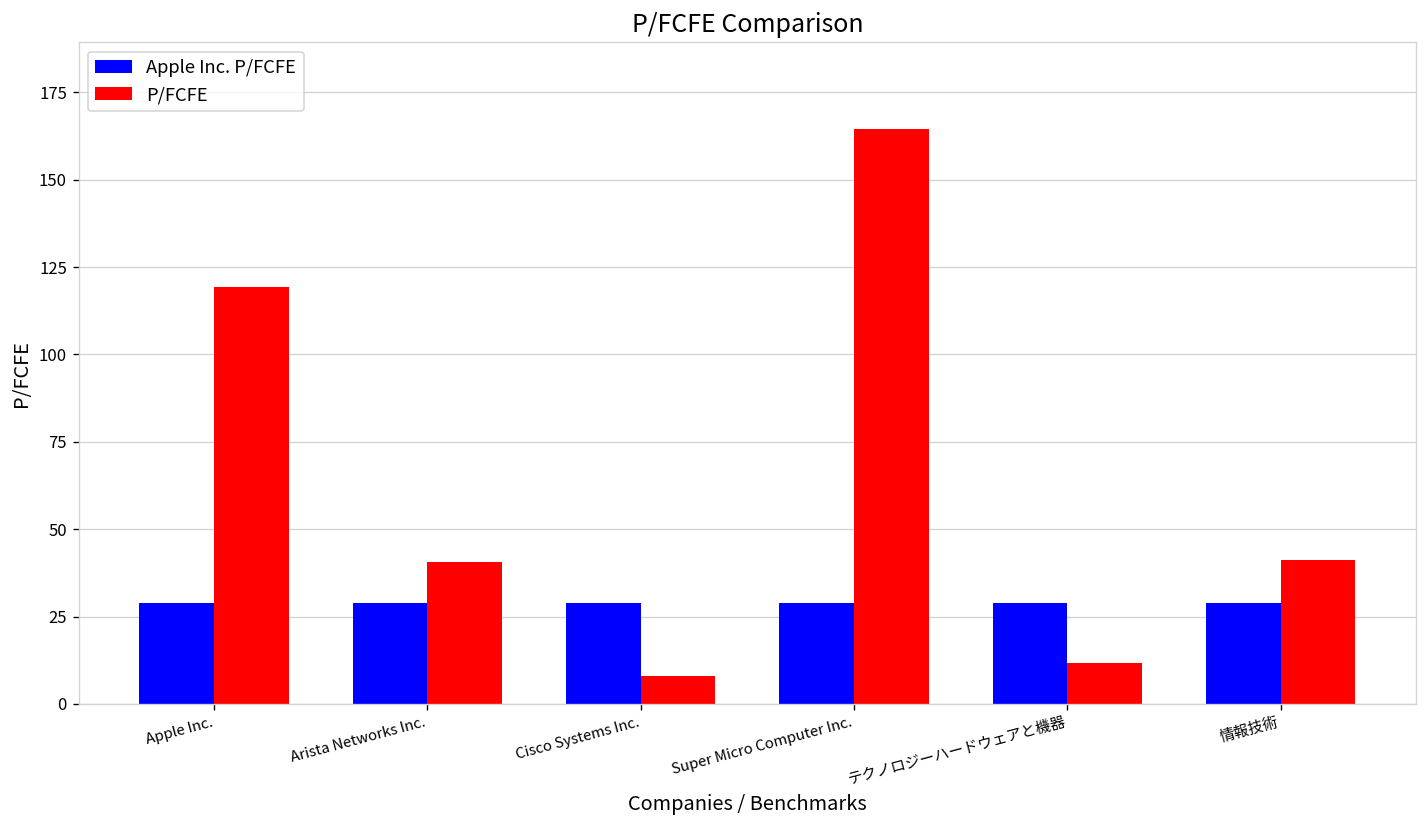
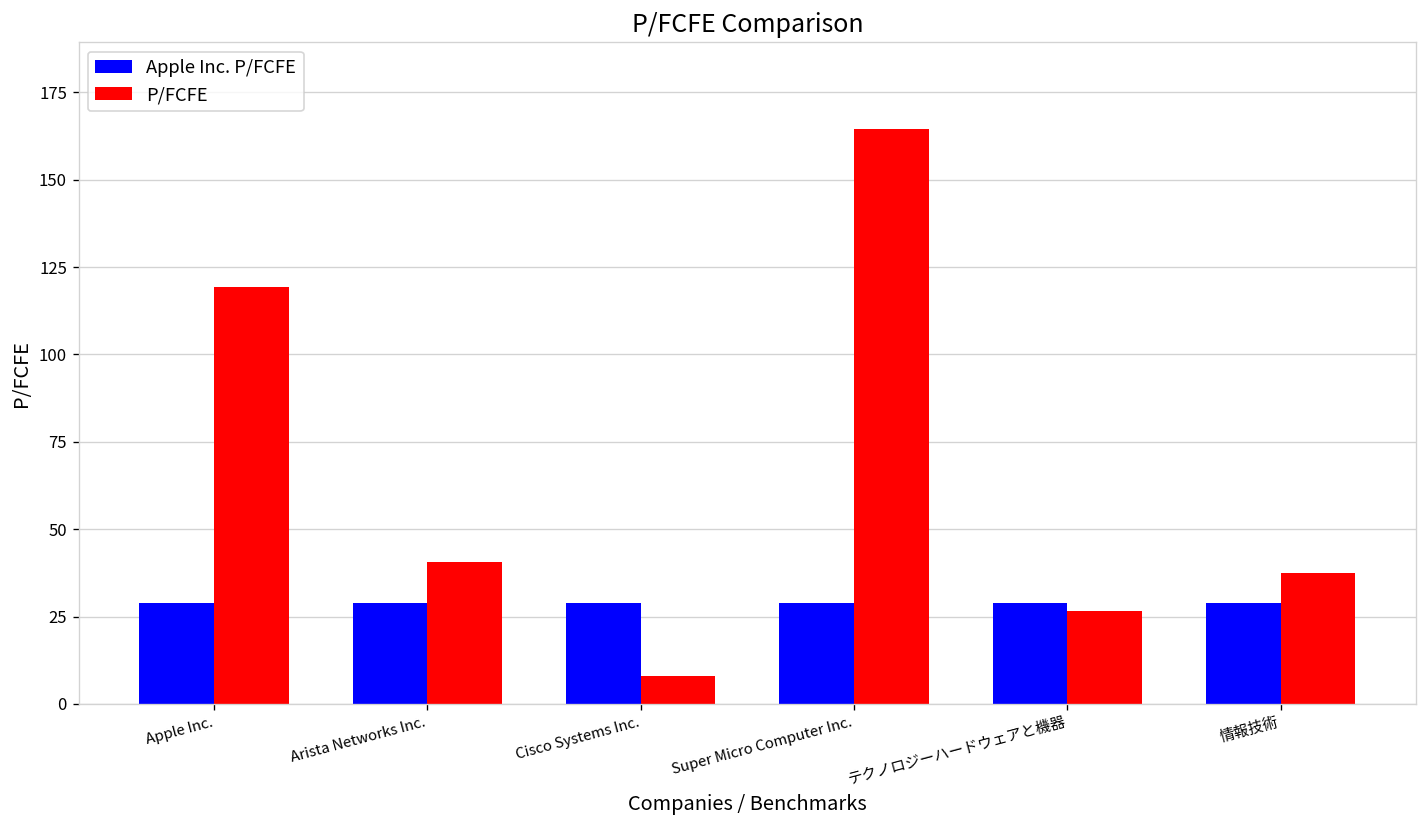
P/FCFE, テクノロジーハードウェアと機器: 12 -> 27
P/FCFE, 情報技術: 41 -> 37
